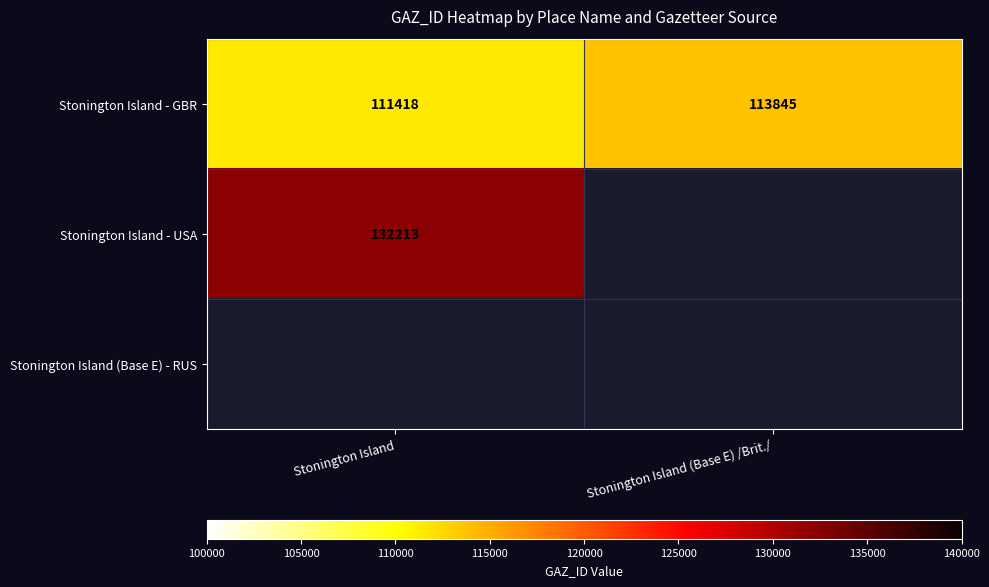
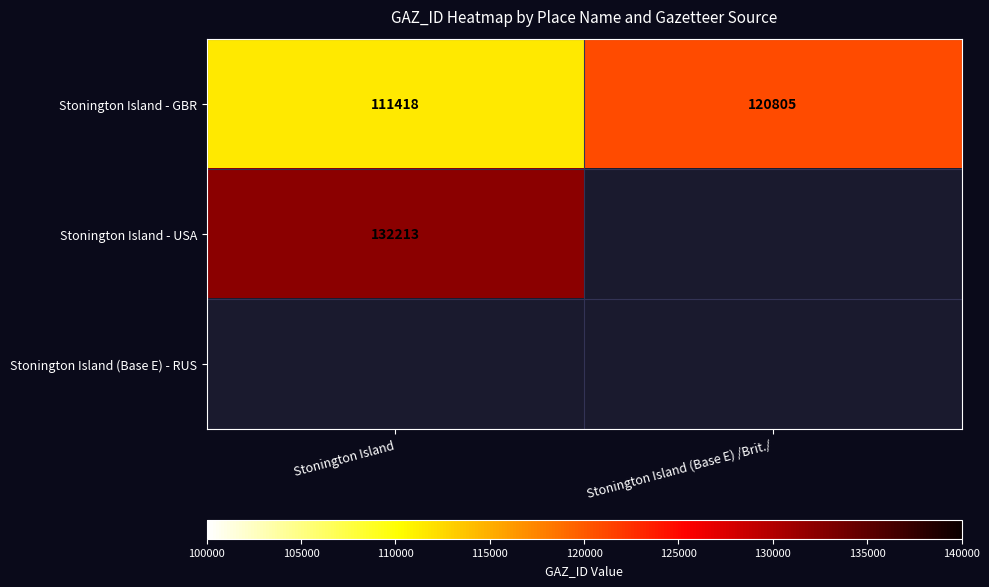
Stonington Island - GBR, Stonington Island (Base E) /Brit./: 113845 -> 120805
